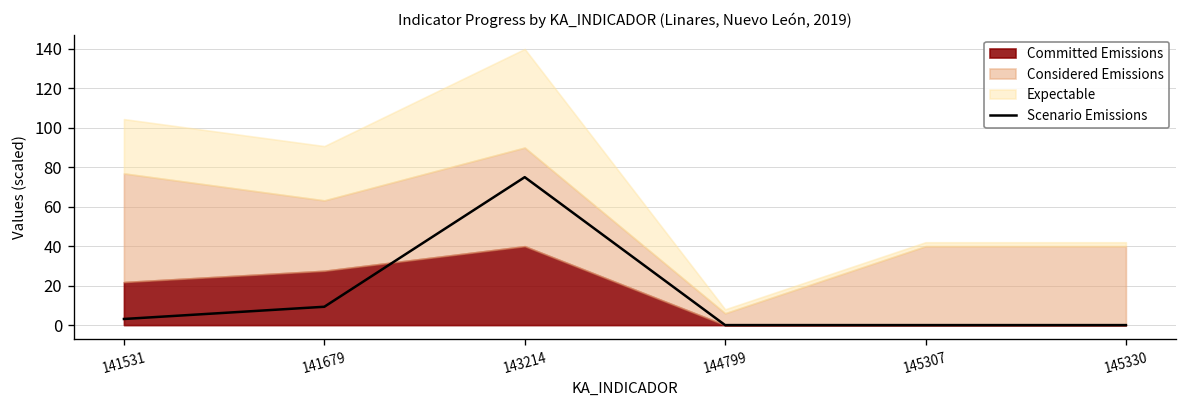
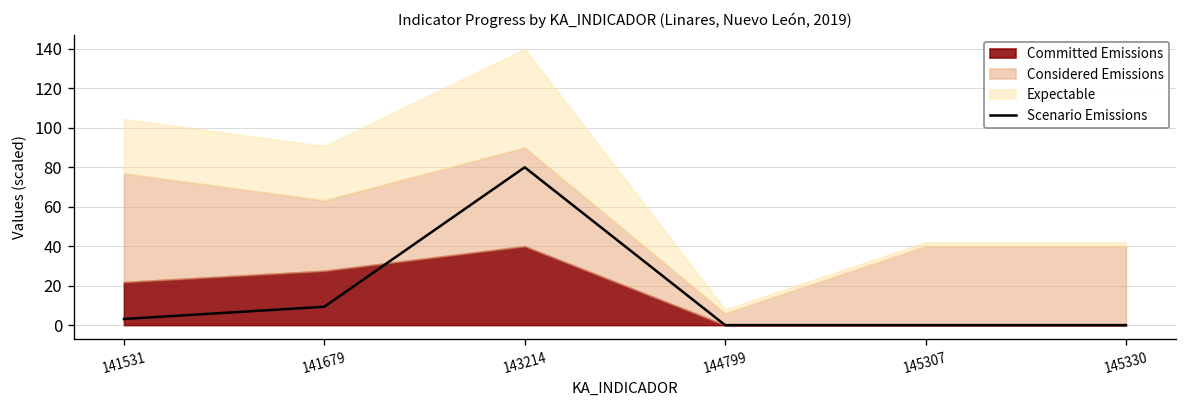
Scenario Emissions, 143214: 75 -> 80
